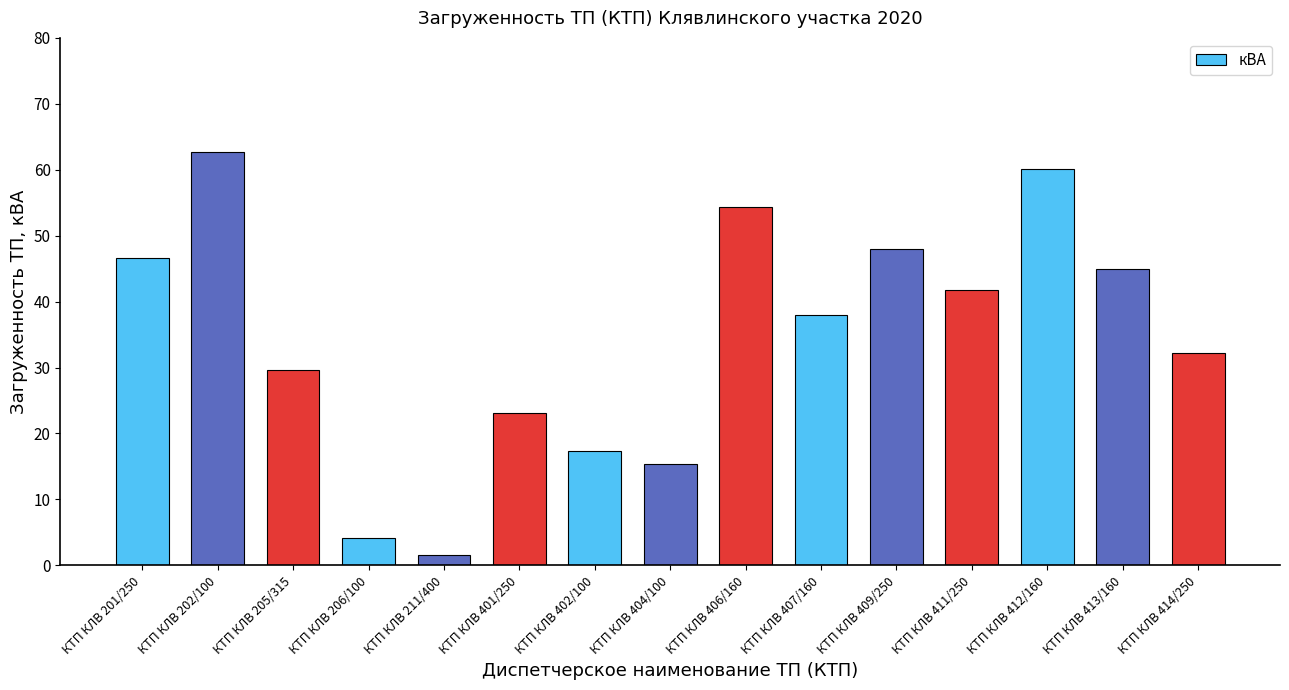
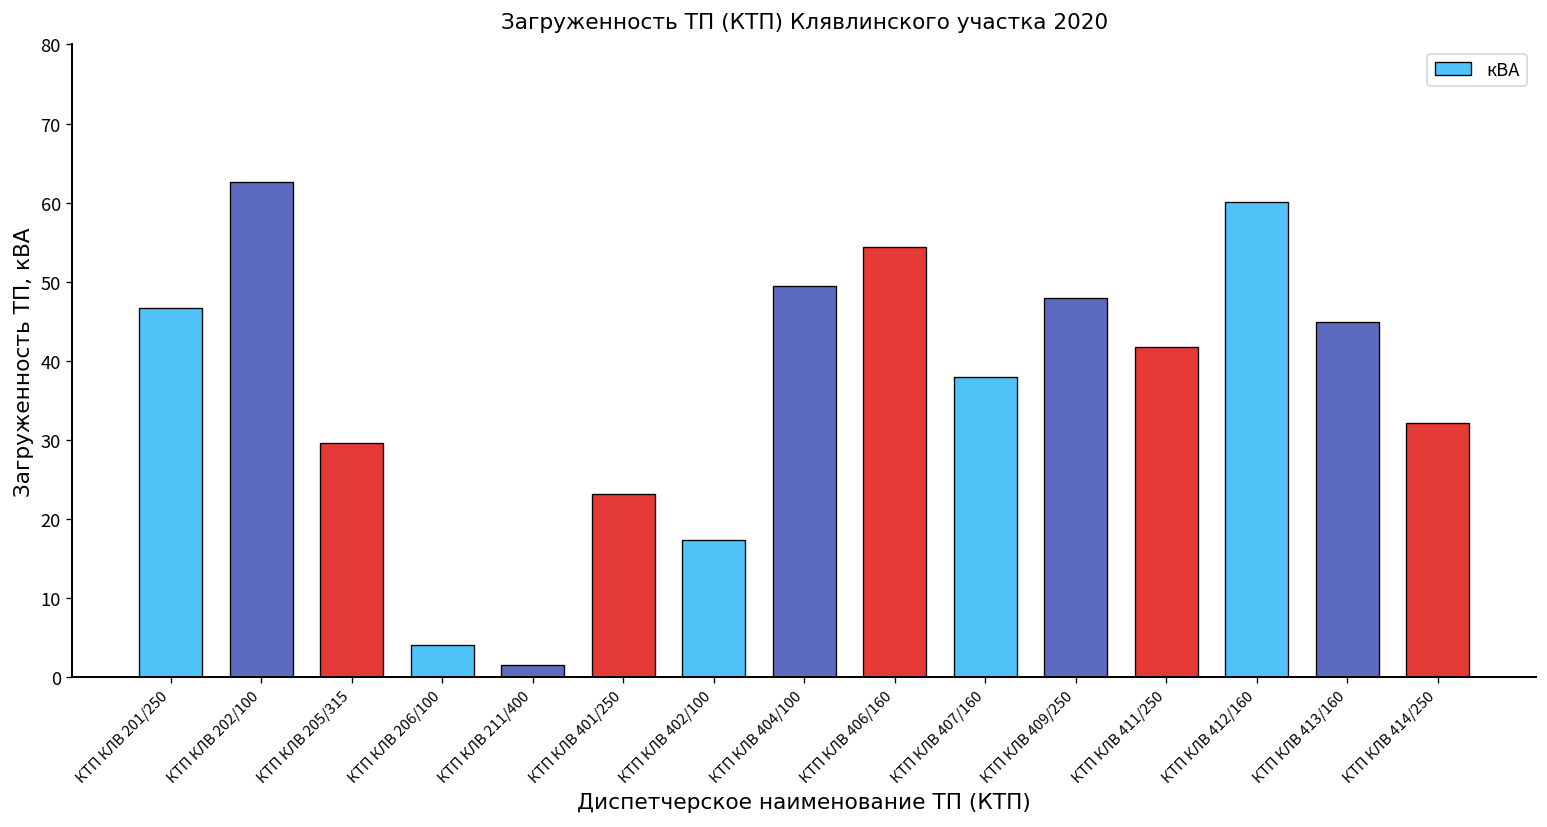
КТП КЛВ 404/100: 15 -> 50
